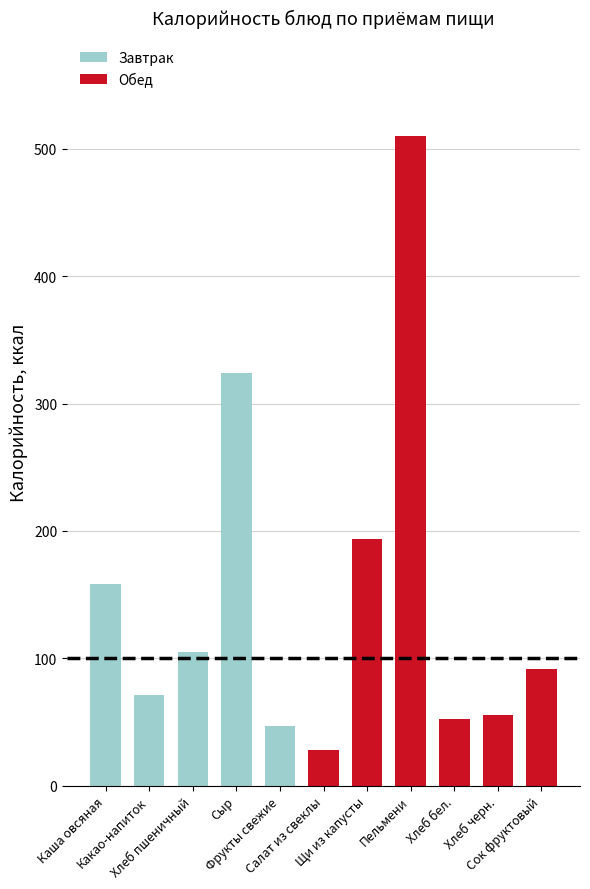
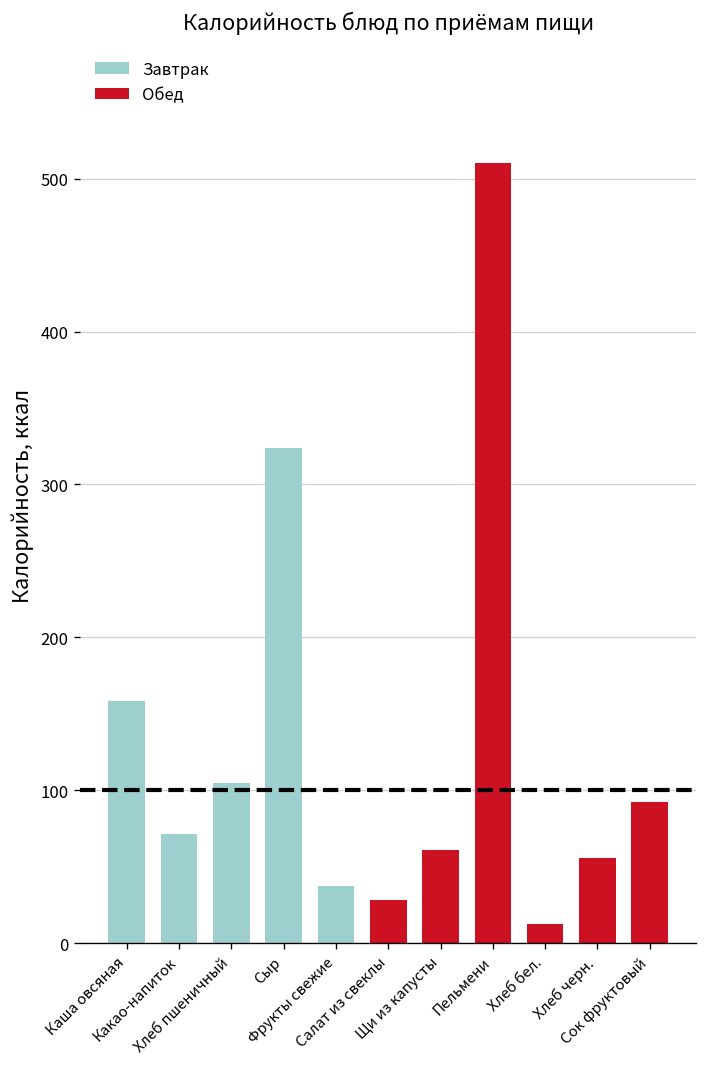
Фрукты свежие: 47 -> 38
Щи из капусты: 194 -> 61
Хлеб бел.: 52 -> 13
